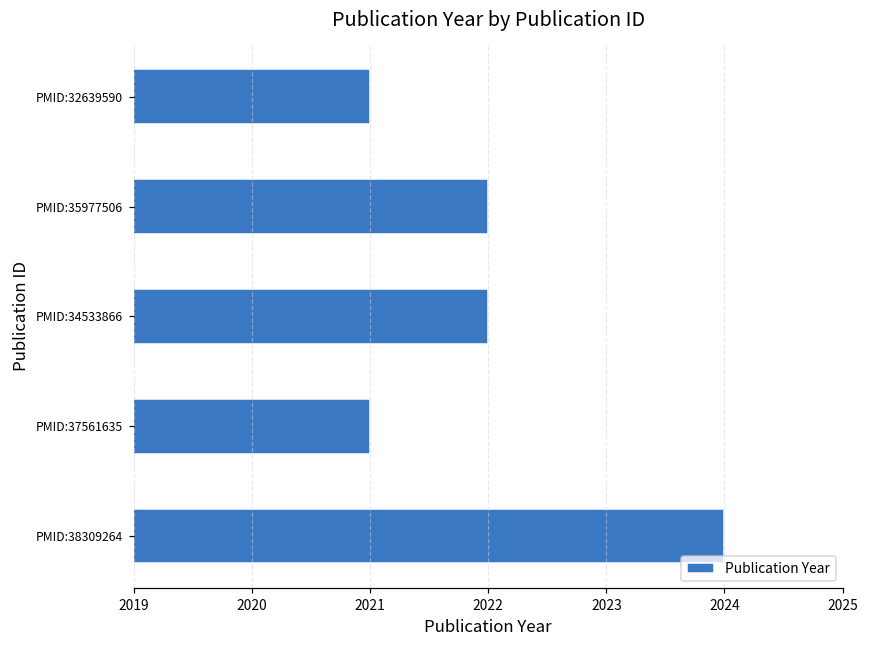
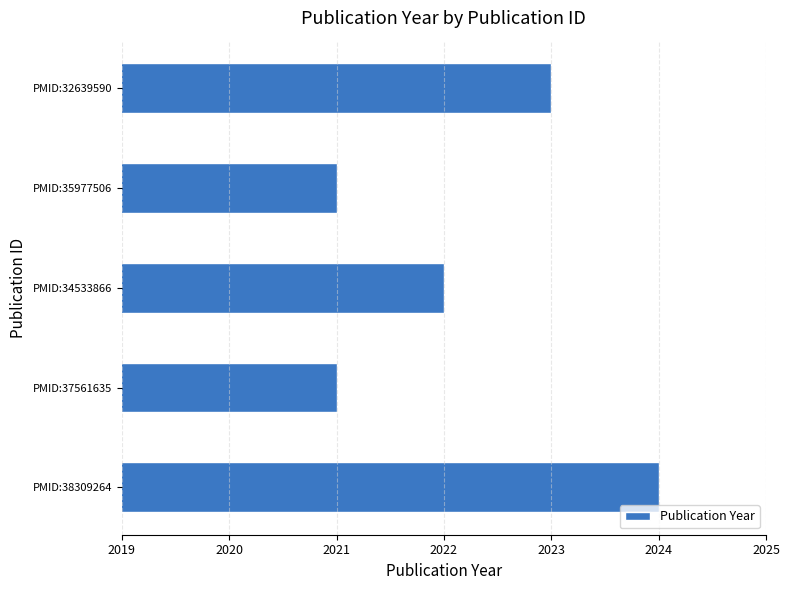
PMID:32639590: 2021 -> 2023
PMID:35977506: 2022 -> 2021
